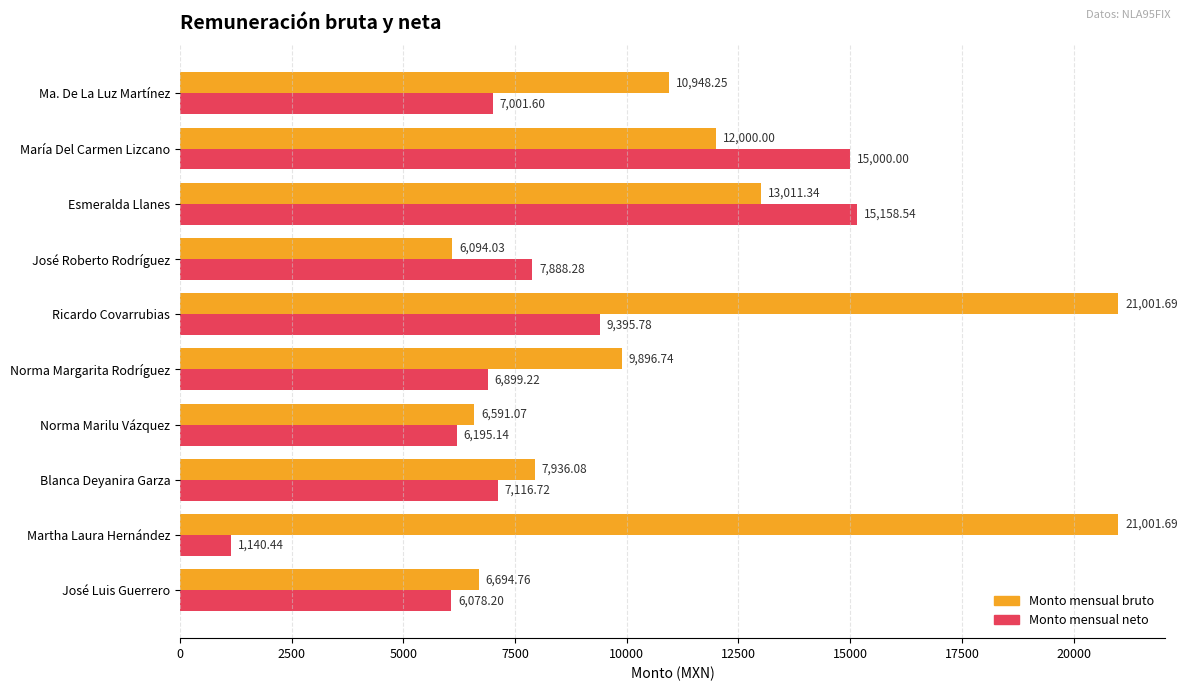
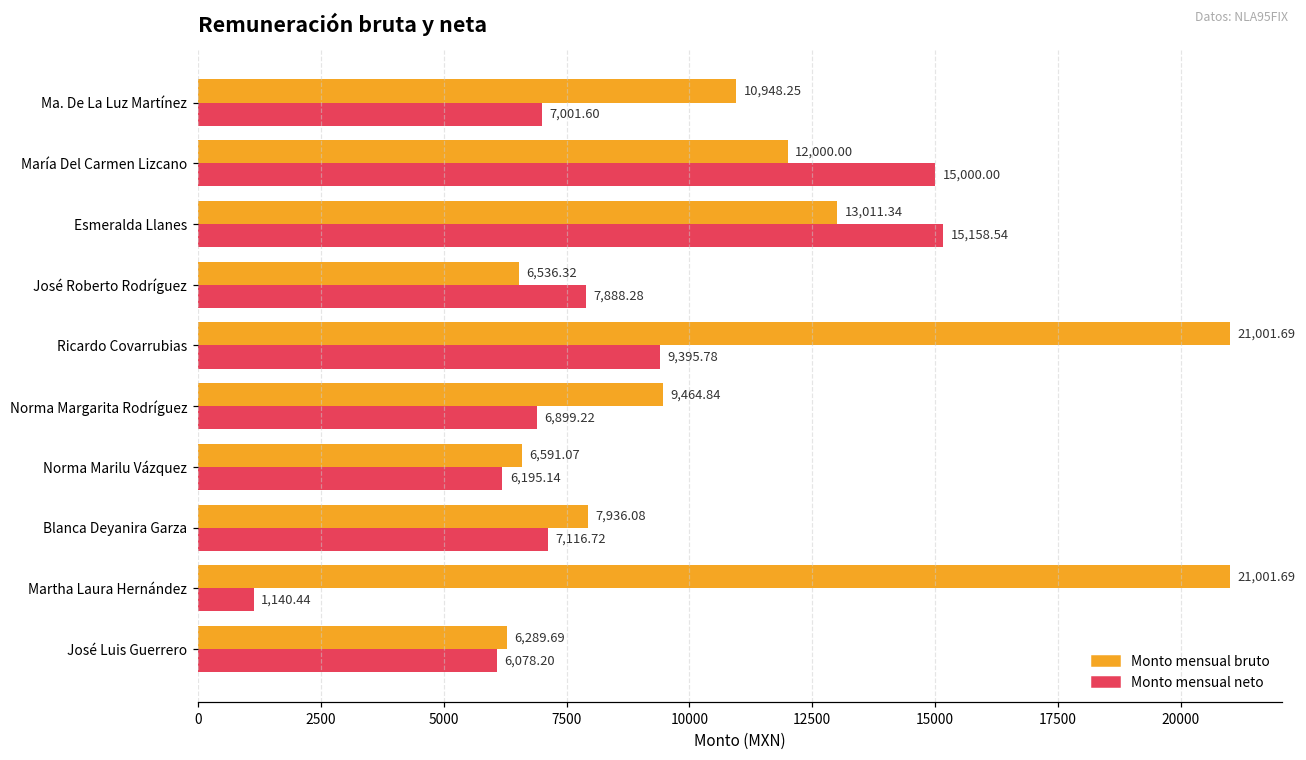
Monto mensual bruto, José Roberto Rodríguez: 6,094.03 -> 6,536.32
Monto mensual bruto, Norma Margarita Rodríguez: 9,896.74 -> 9,464.84
Monto mensual bruto, José Luis Guerrero: 6,694.76 -> 6,289.69
